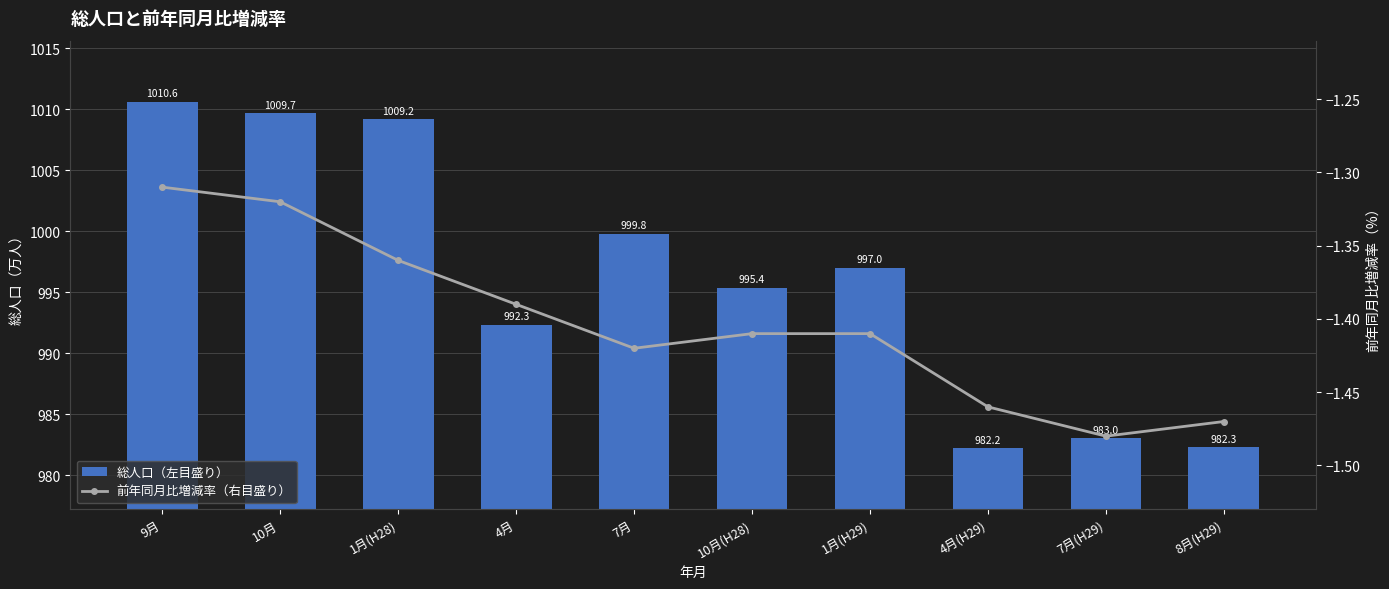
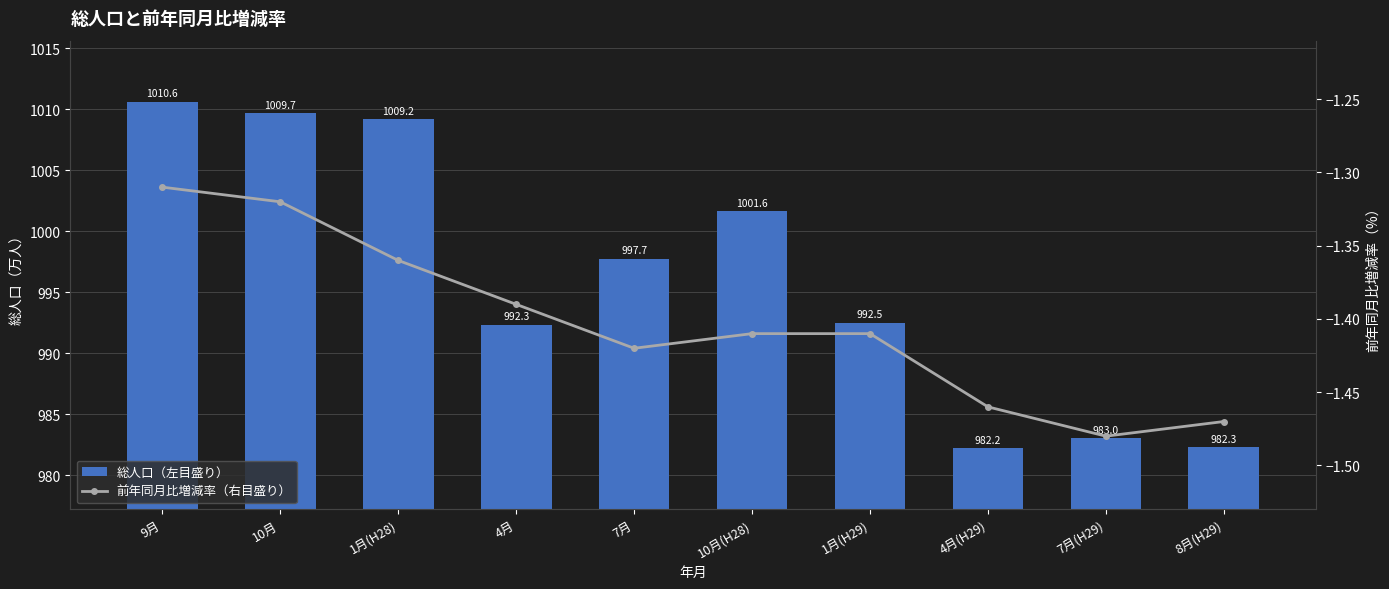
総人口（左目盛り）, 7月: 999.8 -> 997.7
総人口（左目盛り）, 10月(H28): 995.4 -> 1001.6
総人口（左目盛り）, 1月(H29): 997.0 -> 992.5
